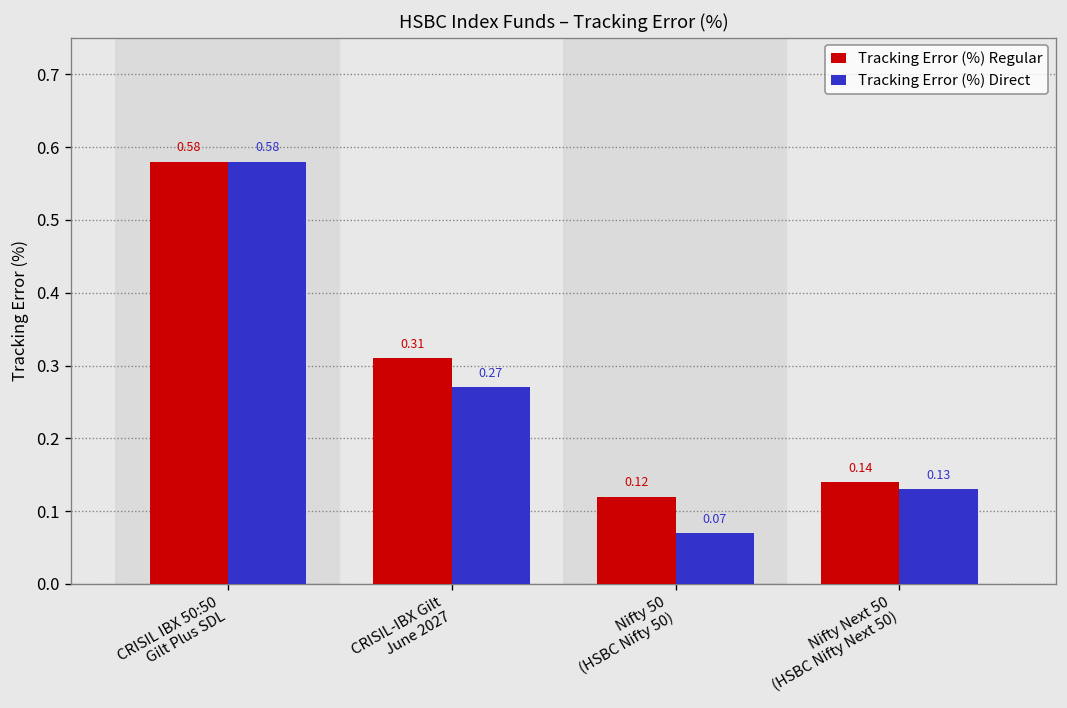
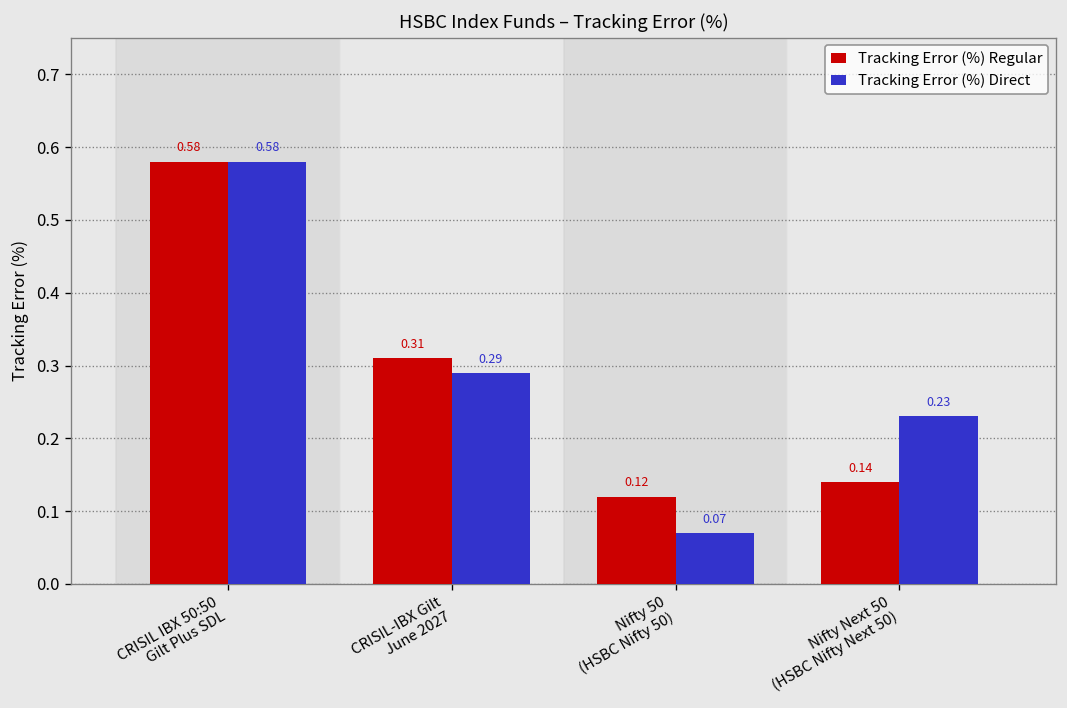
Tracking Error (%) Direct, CRISIL-IBX Gilt June 2027: 0.27 -> 0.29
Tracking Error (%) Direct, Nifty Next 50 (HSBC Nifty Next 50): 0.13 -> 0.23
